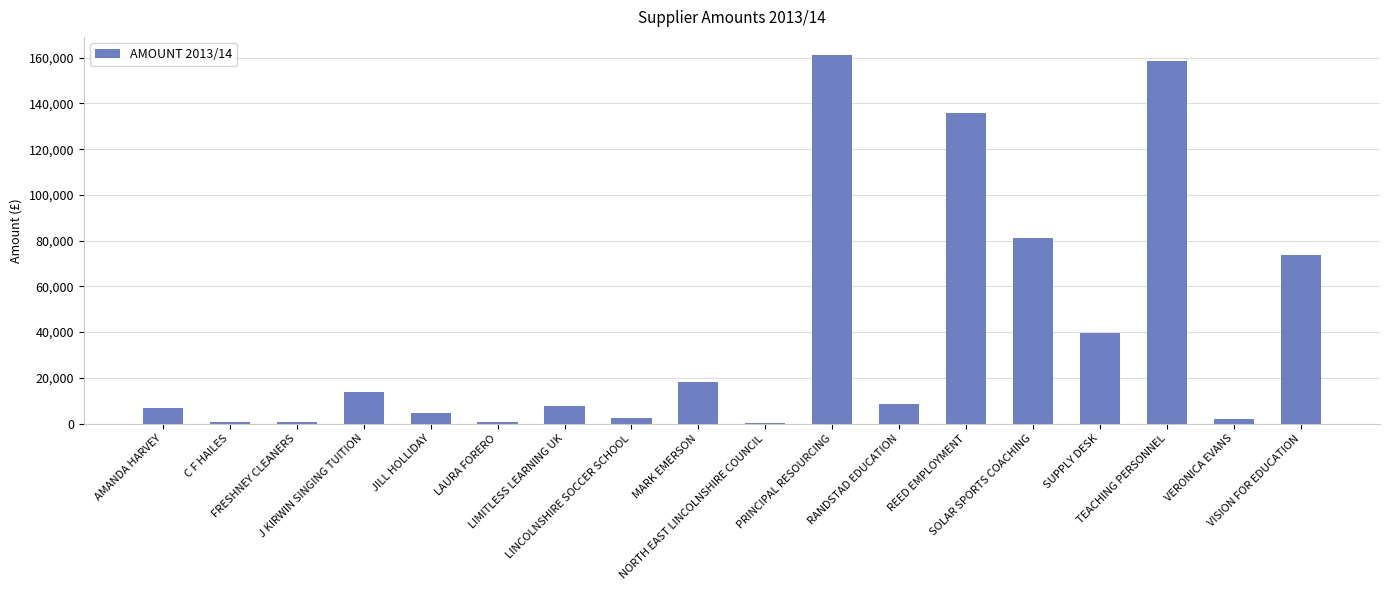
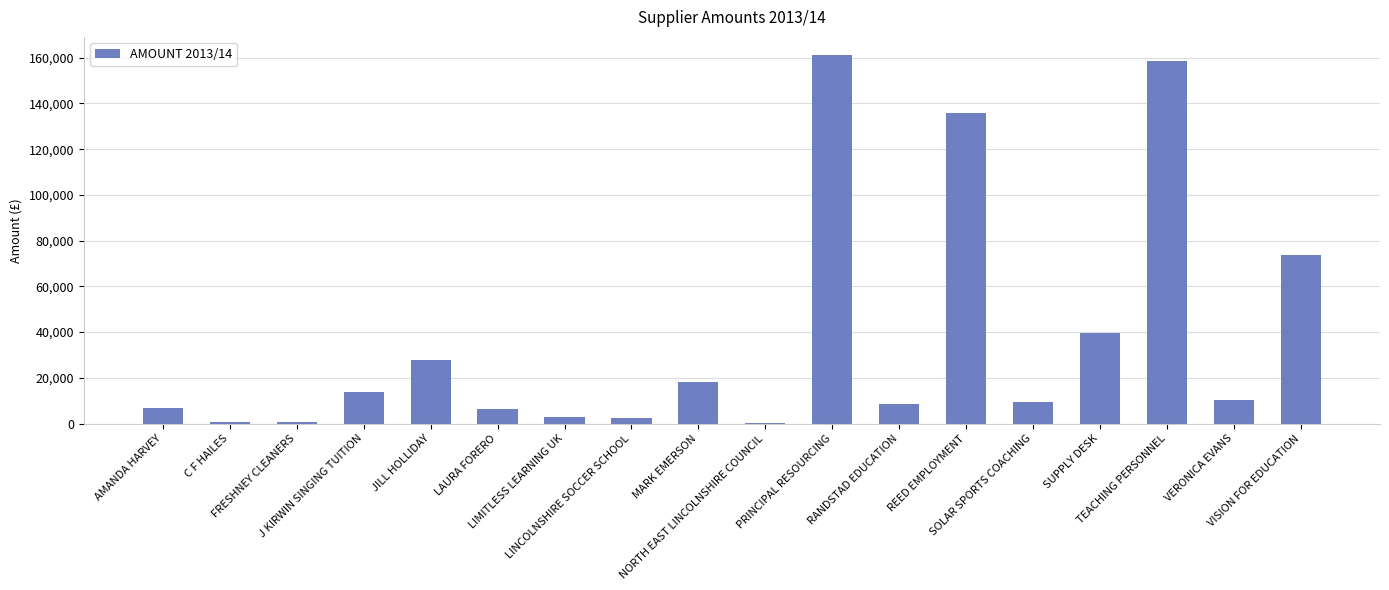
JILL HOLLIDAY: 4,000 -> 28,000
LAURA FORERO: 1,000 -> 6,000
LIMITLESS LEARNING UK: 8,000 -> 3,000
SOLAR SPORTS COACHING: 81,000 -> 9,000
VERONICA EVANS: 2,000 -> 10,000
